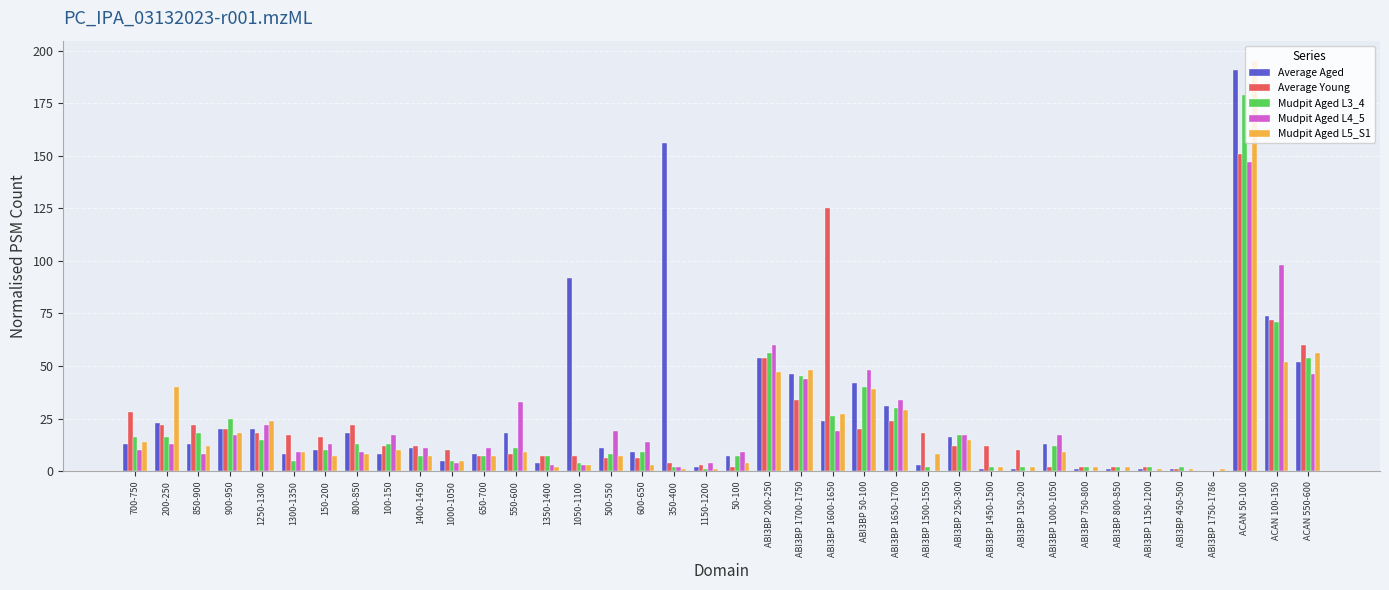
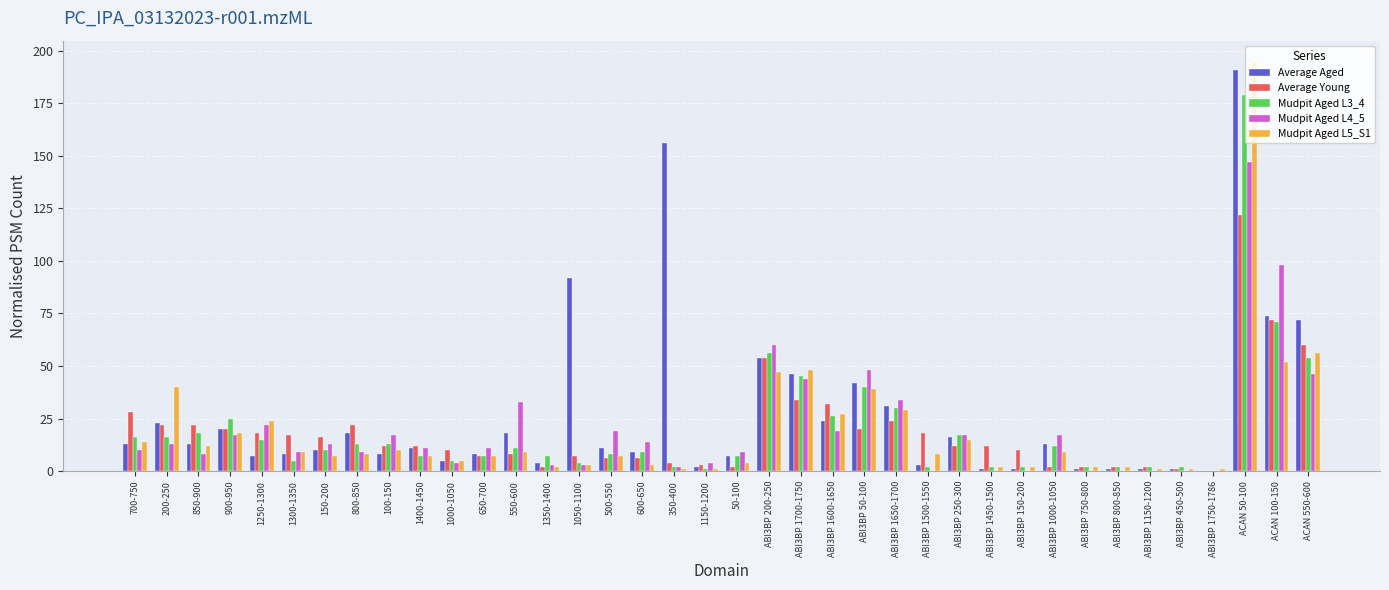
Average Aged, 1250-1300: 20 -> 7
Average Young, 1350-1400: 7 -> 2
Average Young, ABI3BP 1600-1650: 125 -> 32
Average Young, ACAN 50-100: 151 -> 122
Average Aged, ACAN 550-600: 52 -> 72
